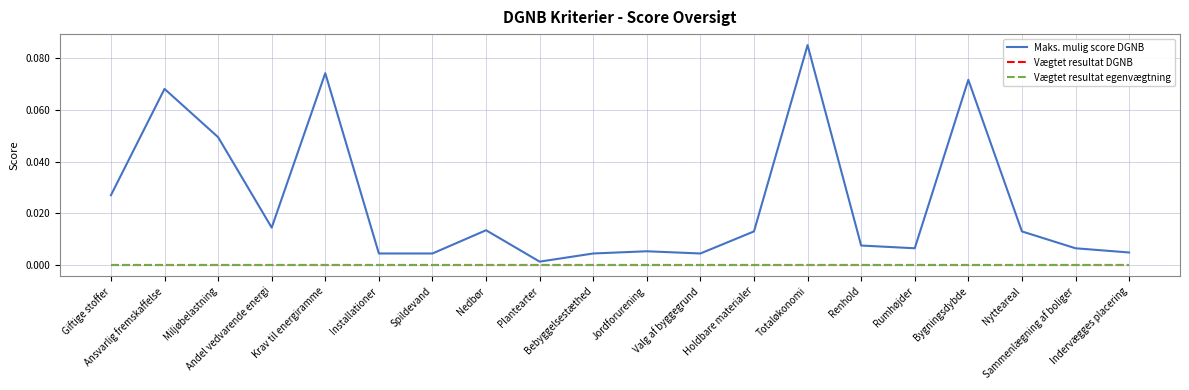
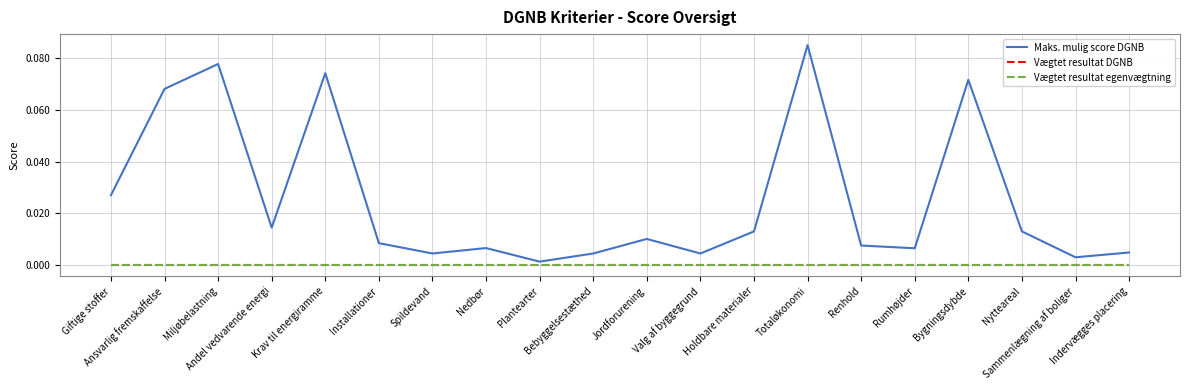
Maks. mulig score DGNB, Miljøbelastning: 0.050 -> 0.078
Maks. mulig score DGNB, Installationer: 0.005 -> 0.009
Maks. mulig score DGNB, Nedbør: 0.014 -> 0.007
Maks. mulig score DGNB, Jordforurening: 0.005 -> 0.010
Maks. mulig score DGNB, Sammenlægning af boliger: 0.007 -> 0.003
